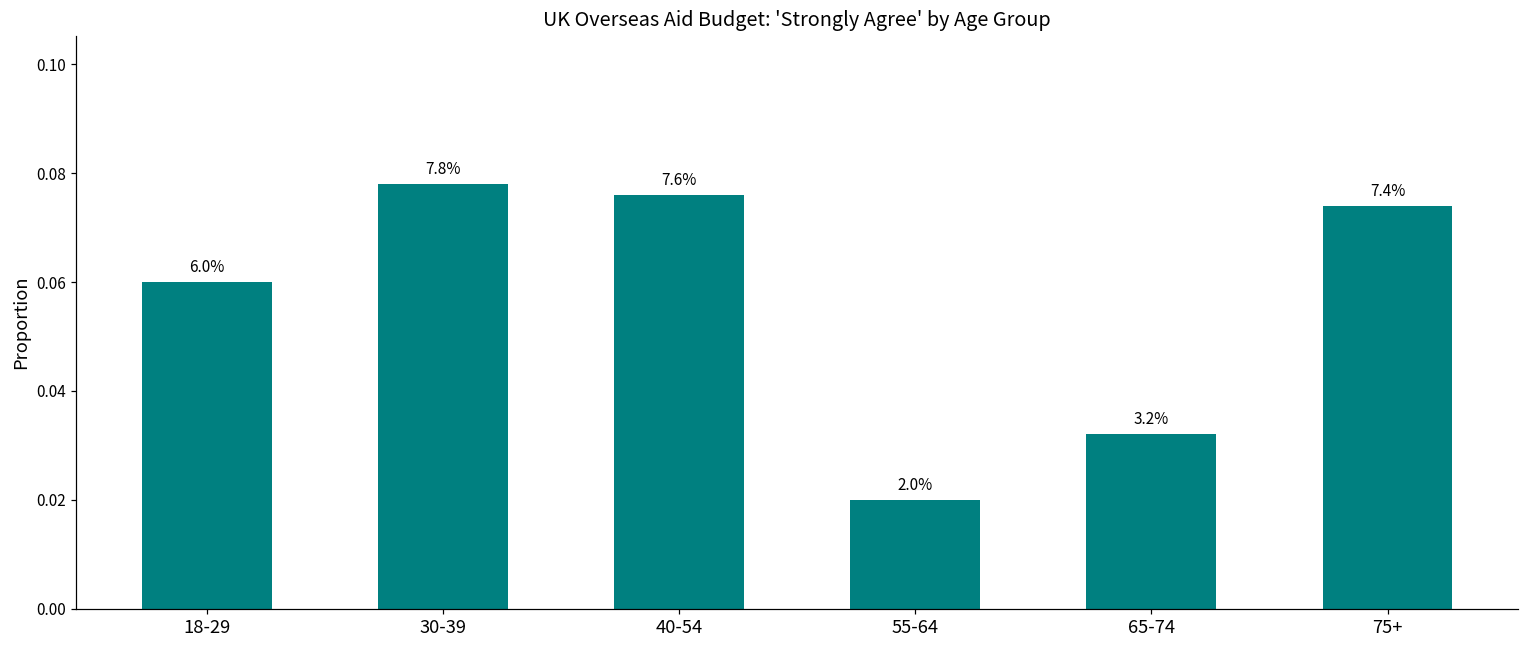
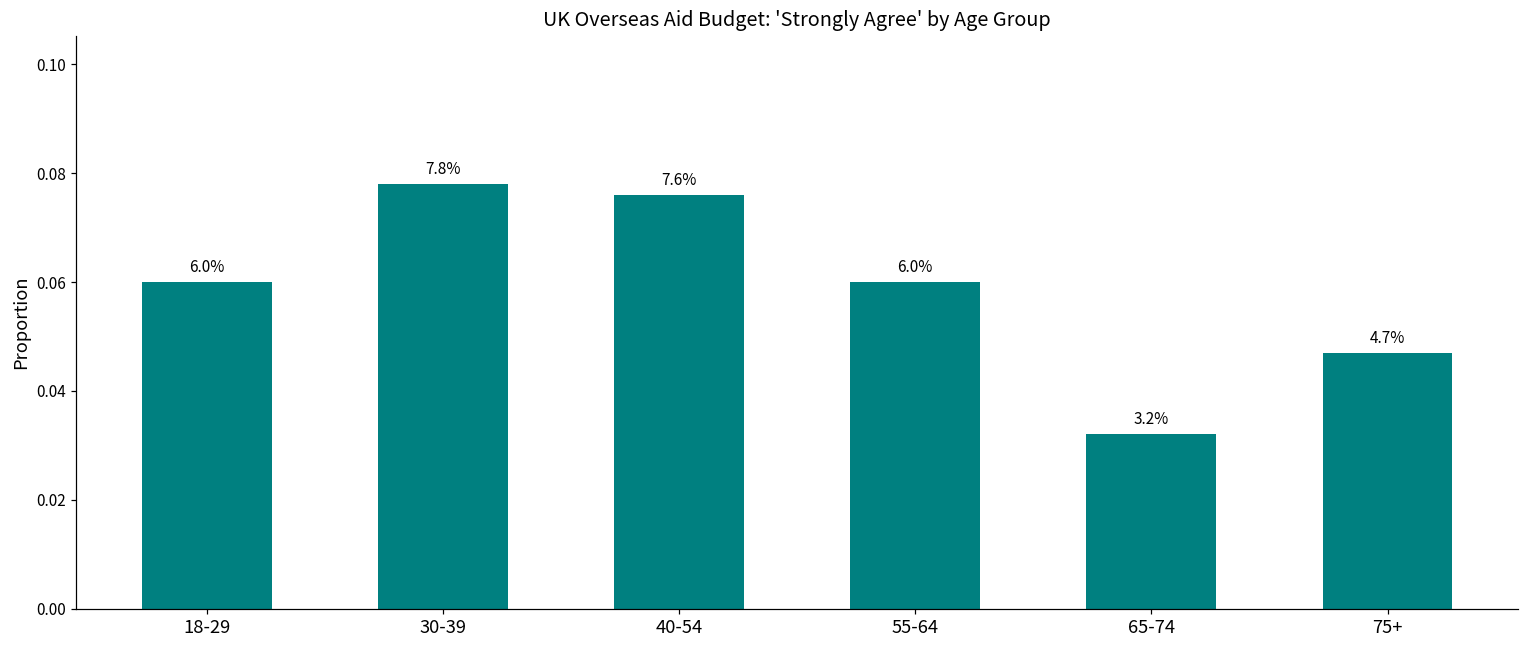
55-64: 2.0% -> 6.0%
75+: 7.4% -> 4.7%
